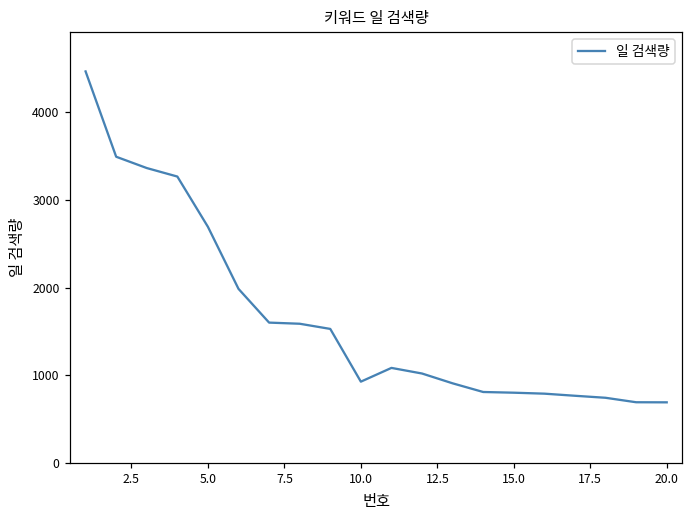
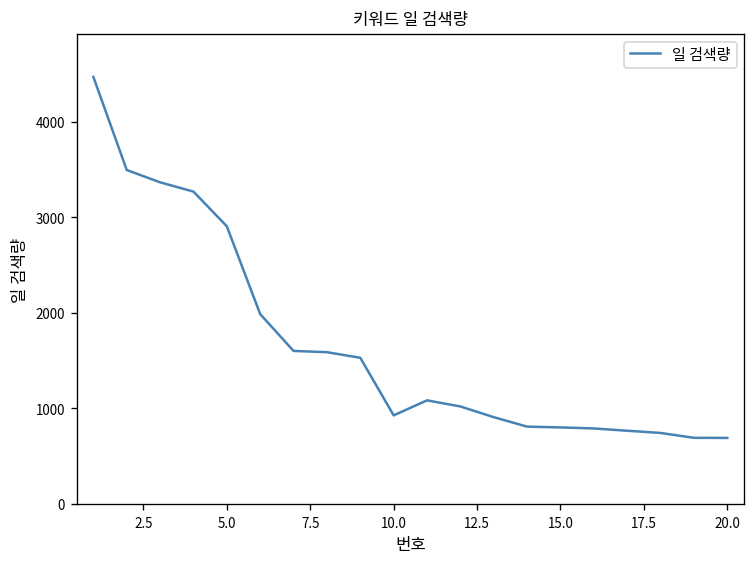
5.0: 2700 -> 2900
